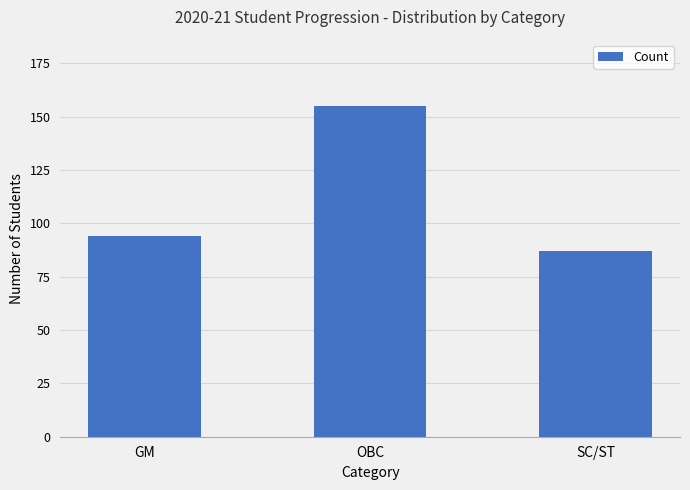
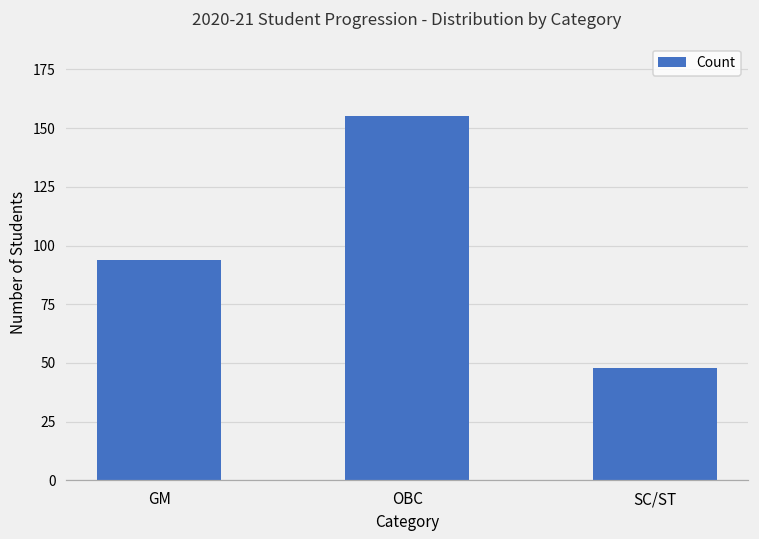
SC/ST: 87 -> 48
